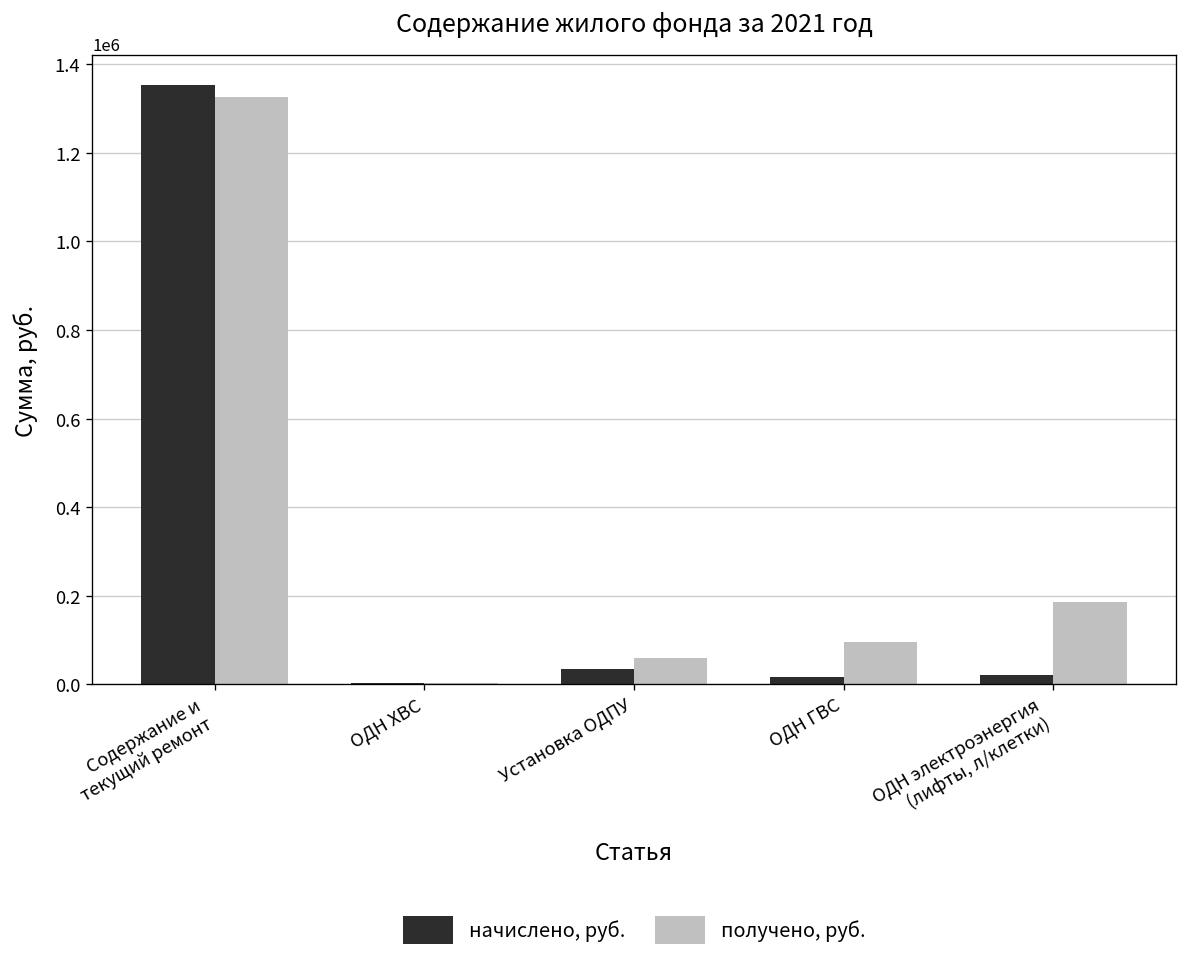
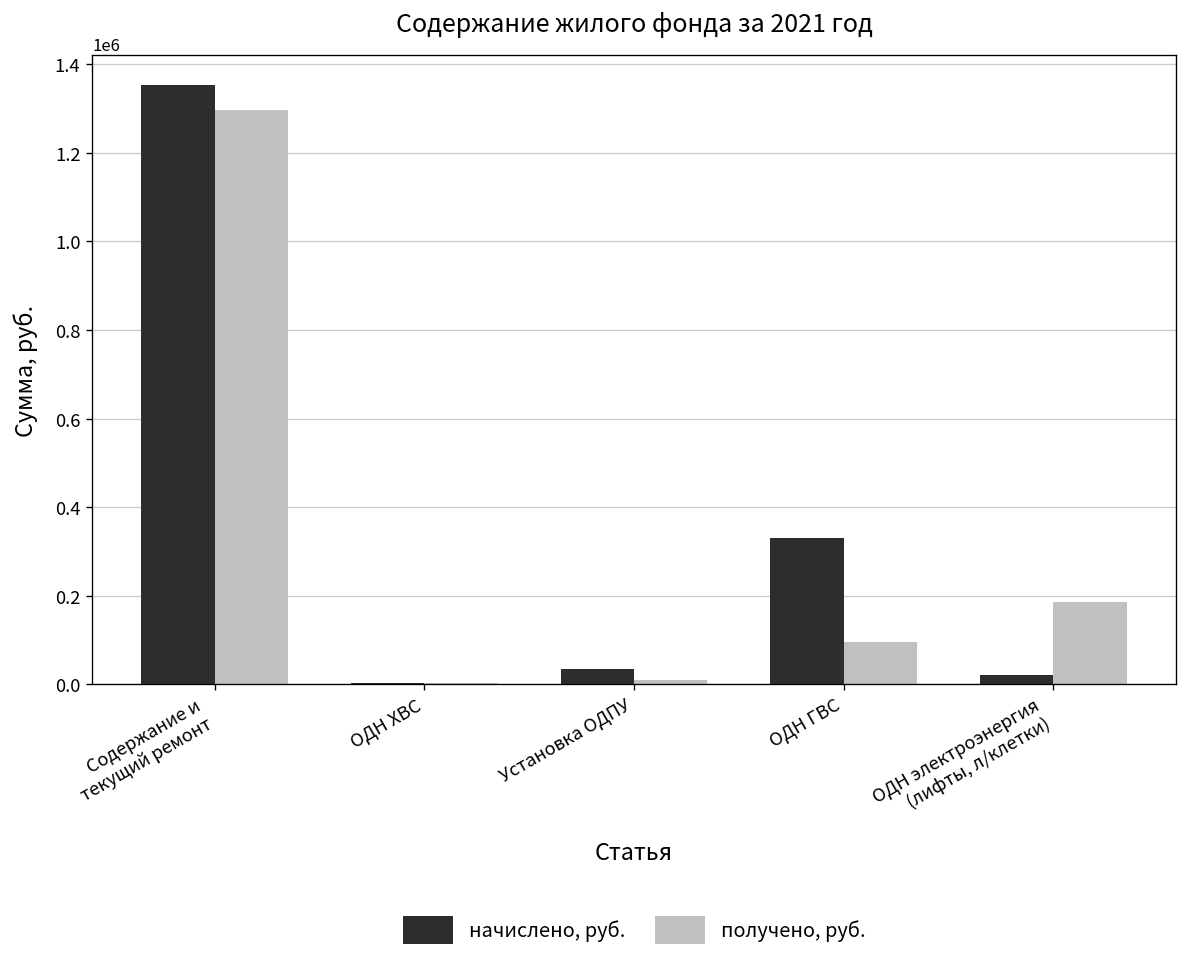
получено, руб., Содержание и текущий ремонт: 1330000 -> 1300000
получено, руб., Установка ОДПУ: 60000 -> 10000
начислено, руб., ОДН ГВС: 20000 -> 330000
